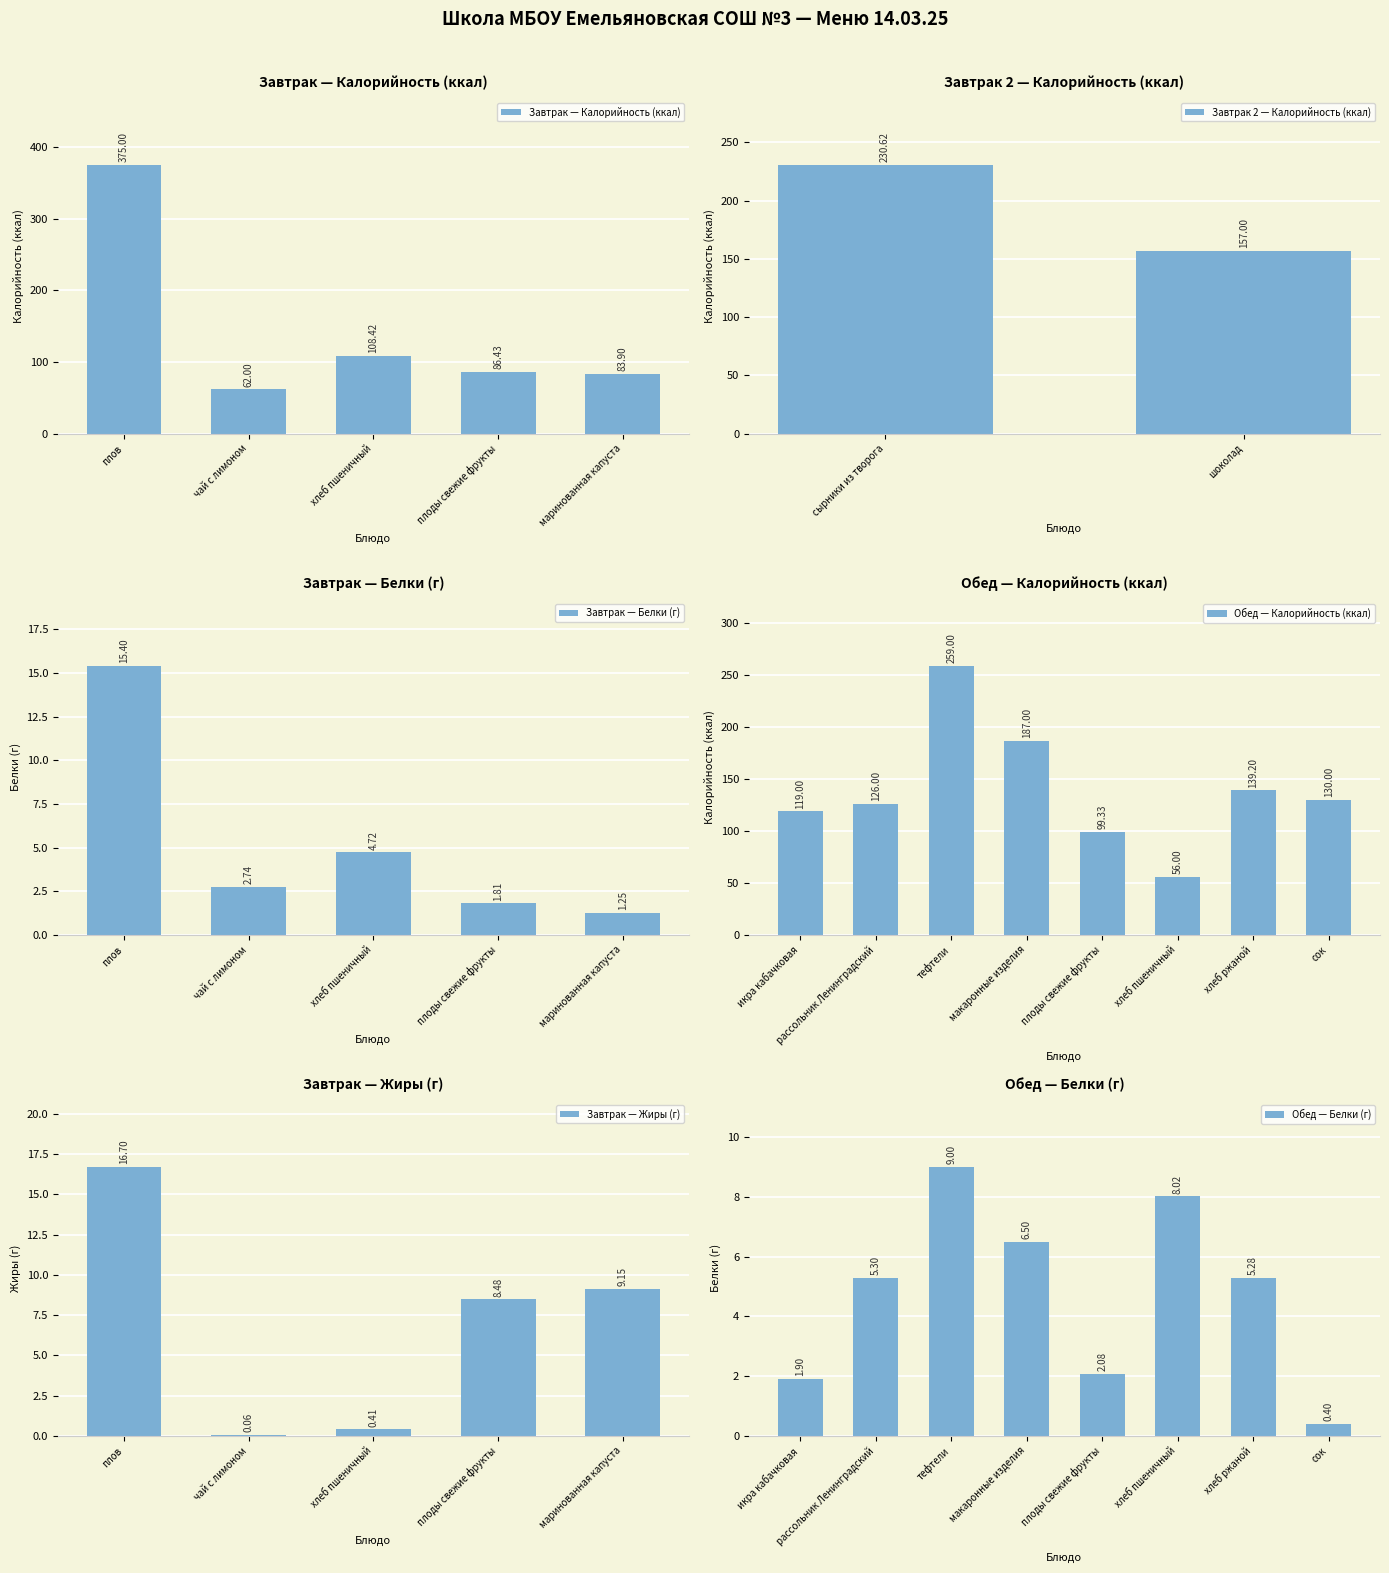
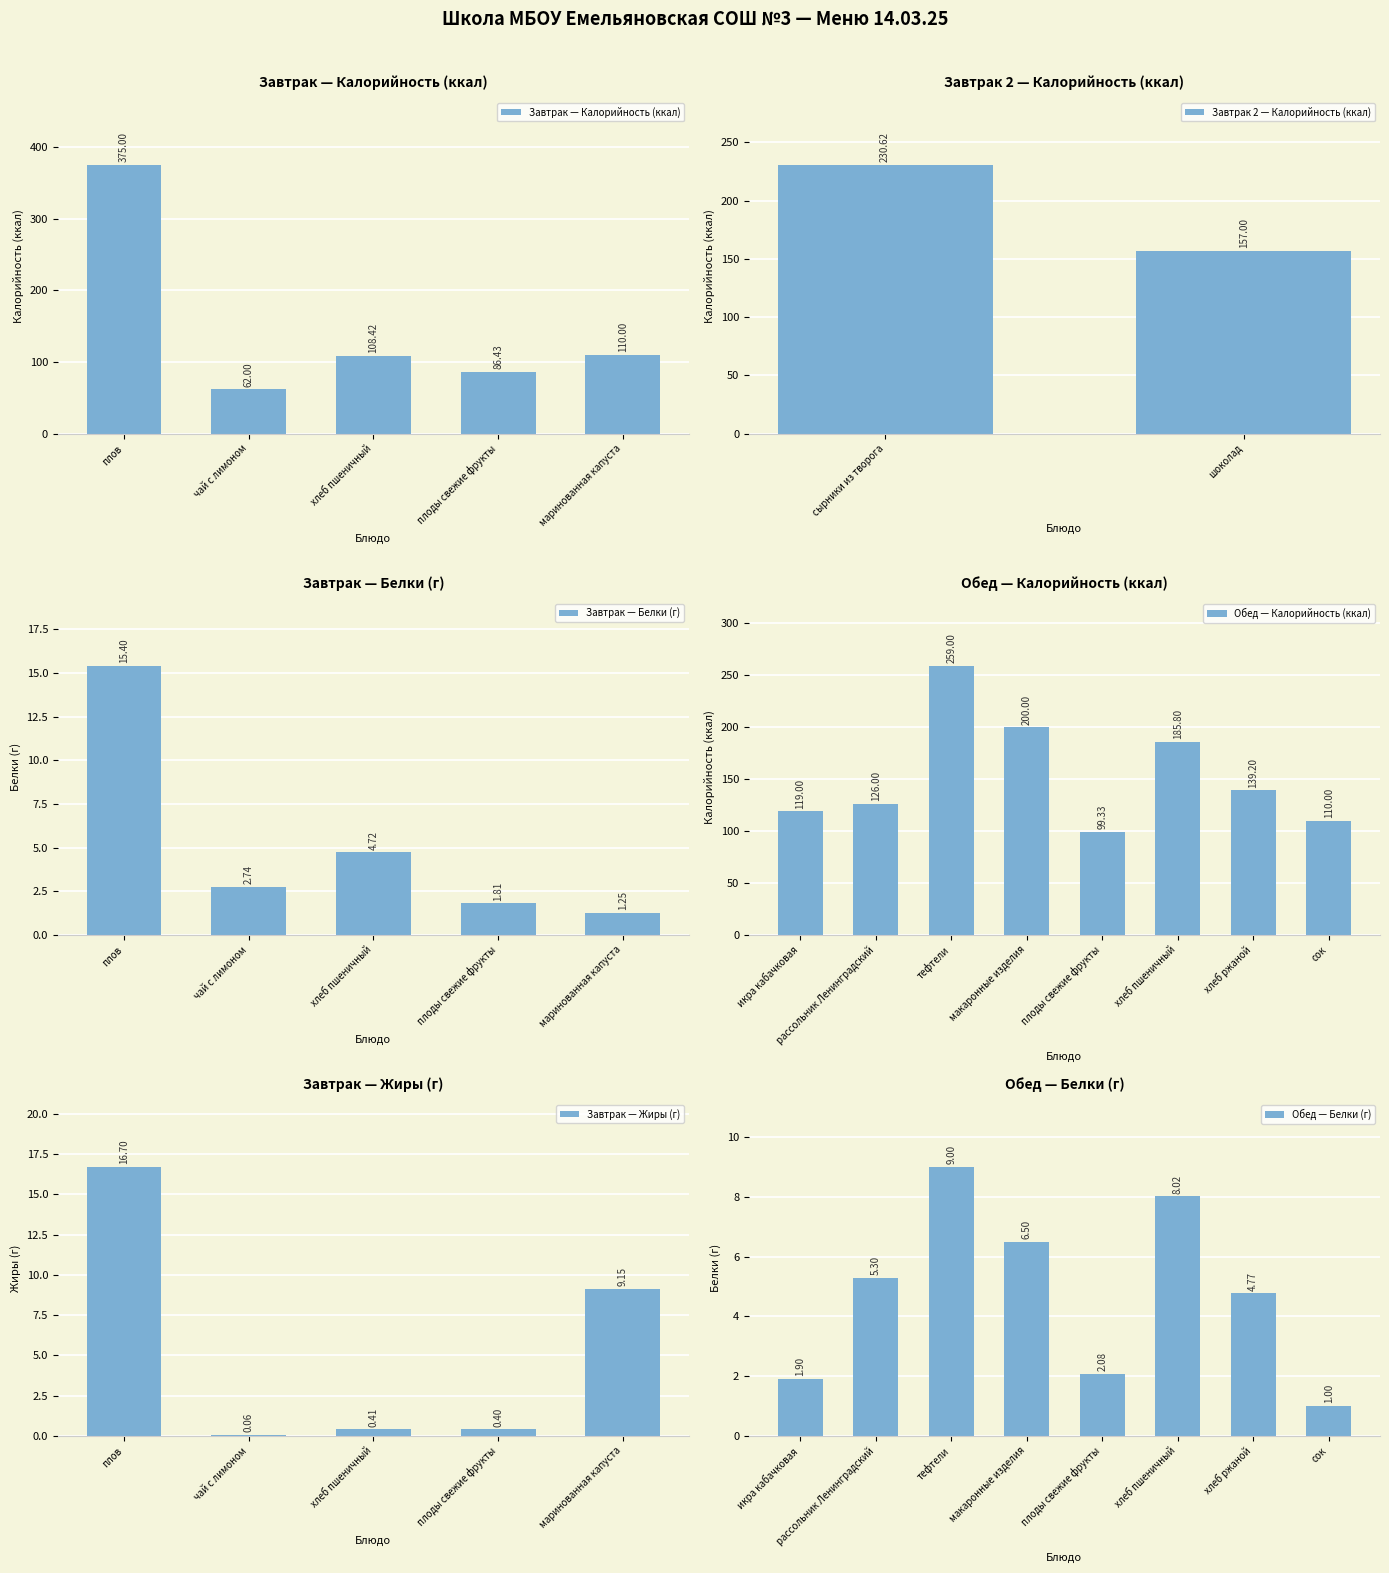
Завтрак — Калорийность (ккал), маринованная капуста: 83.90 -> 110.00
Обед — Калорийность (ккал), макаронные изделия: 187.00 -> 200.00
Обед — Калорийность (ккал), хлеб пшеничный: 56.00 -> 185.80
Обед — Калорийность (ккал), сок: 130.00 -> 110.00
Завтрак — Жиры (г), плоды свежие фрукты: 8.48 -> 0.40
Обед — Белки (г), хлеб ржаной: 5.28 -> 4.77
Обед — Белки (г), сок: 0.40 -> 1.00
